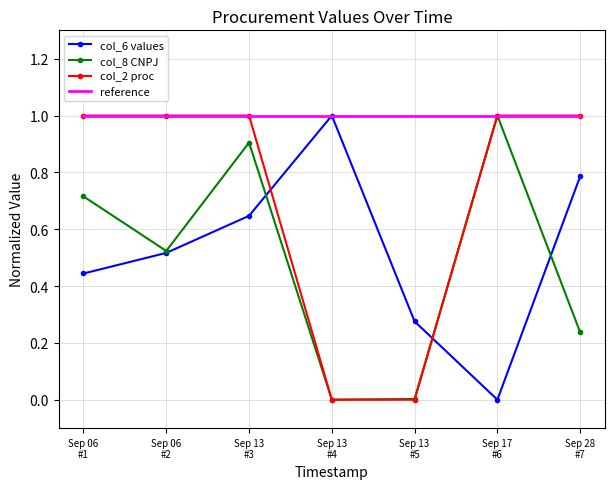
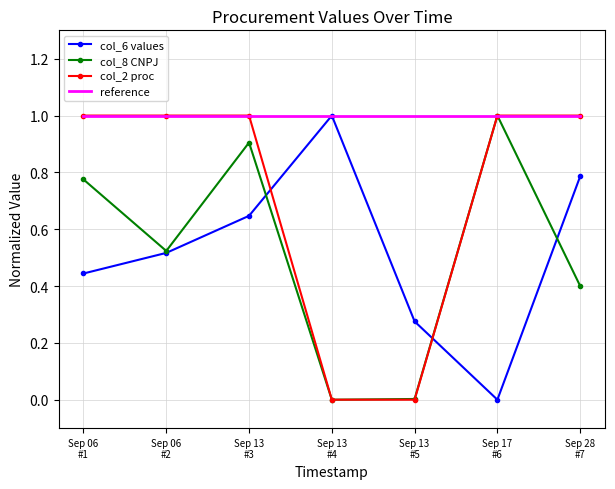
col_8 CNPJ, Sep 06 #1: 0.72 -> 0.78
col_8 CNPJ, Sep 28 #7: 0.24 -> 0.40
